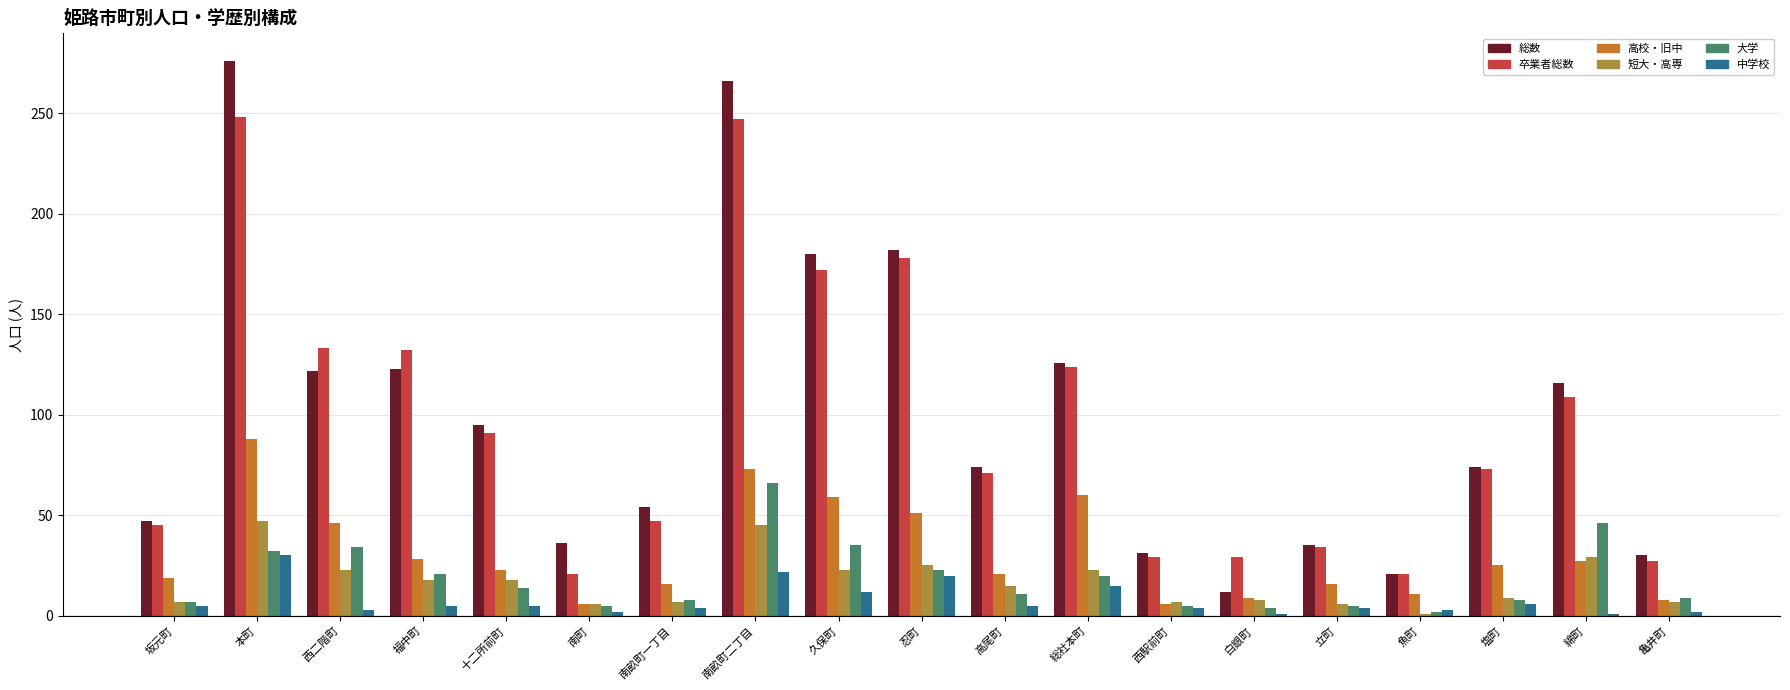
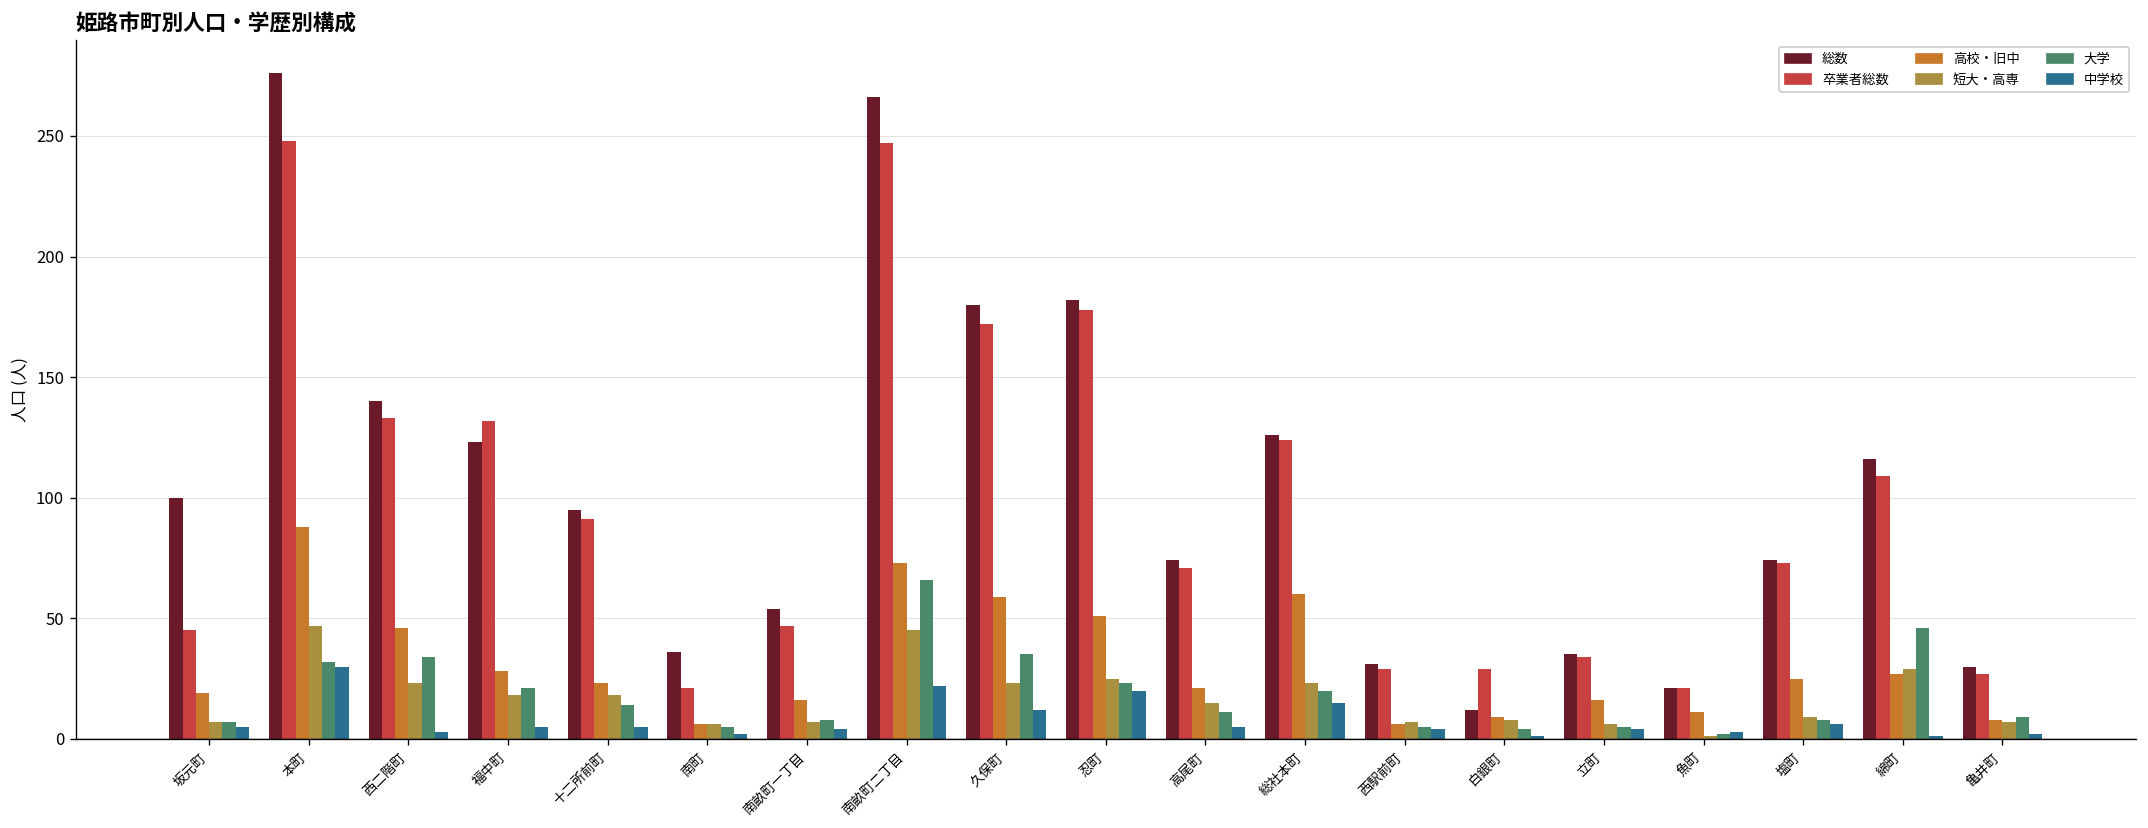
総数, 坂元町: 47 -> 100
総数, 西二階町: 122 -> 140
